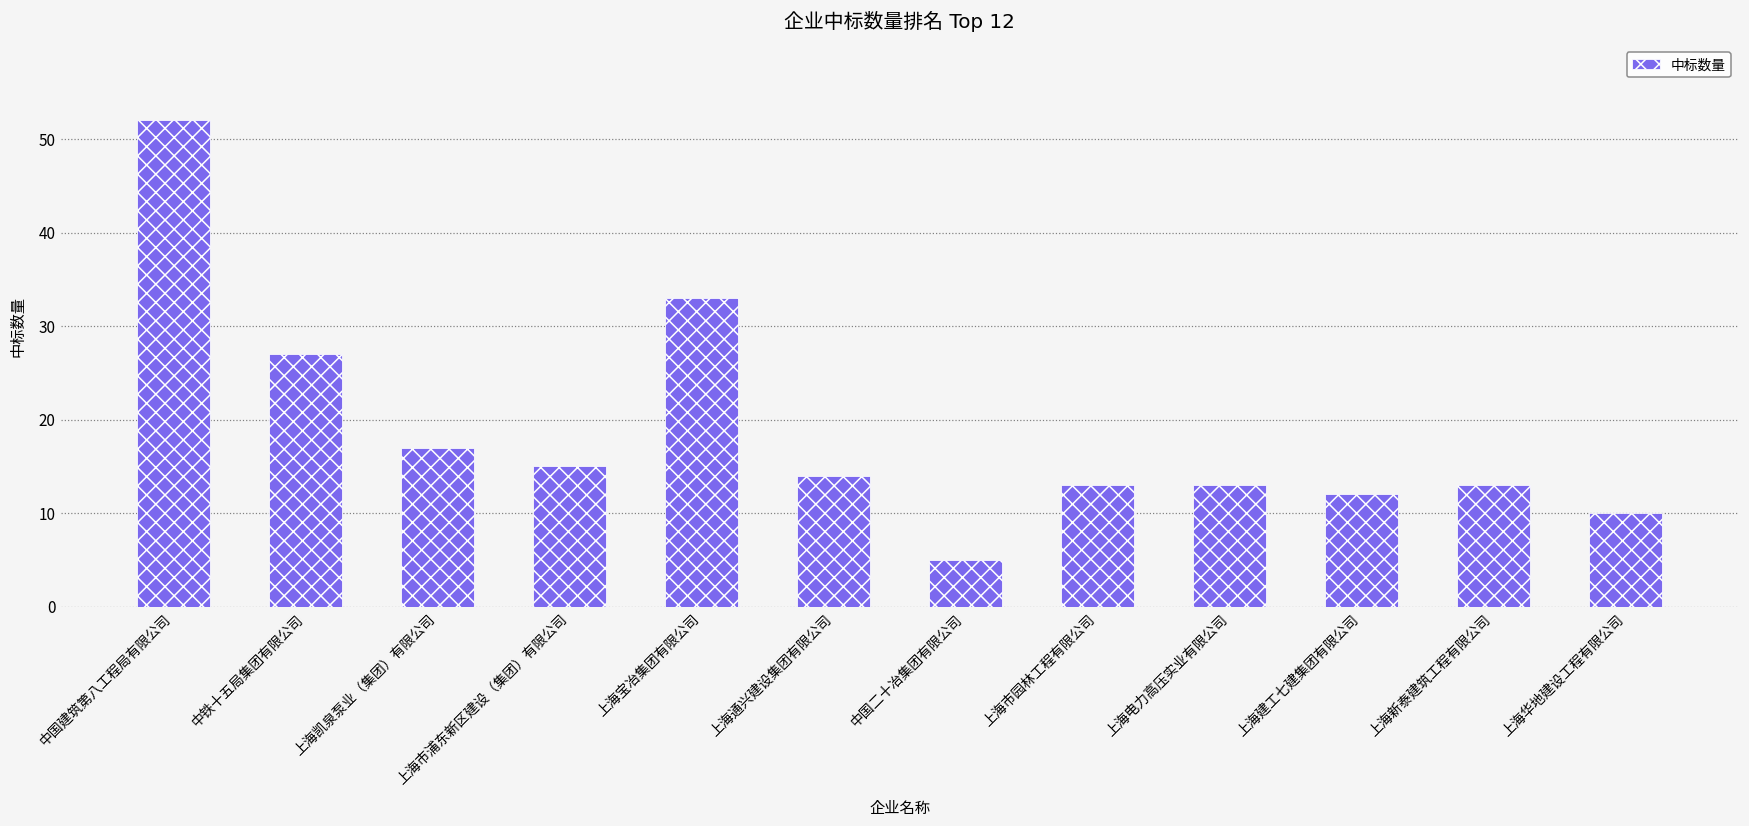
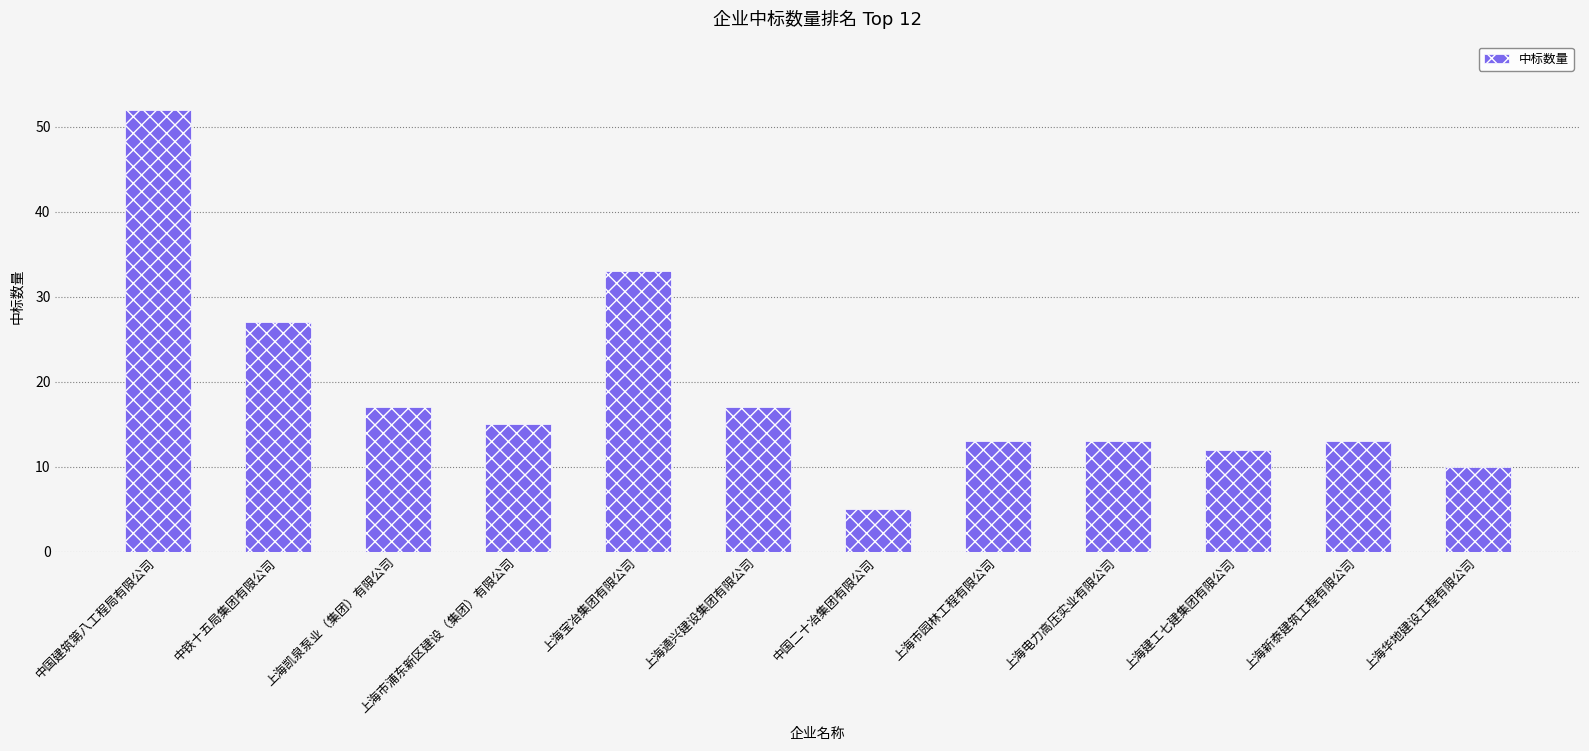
上海通兴建设集团有限公司: 14 -> 17
